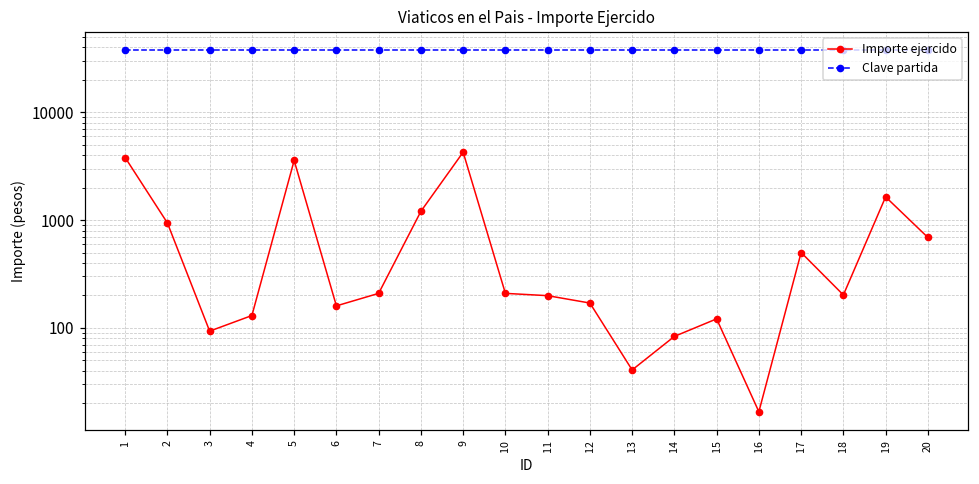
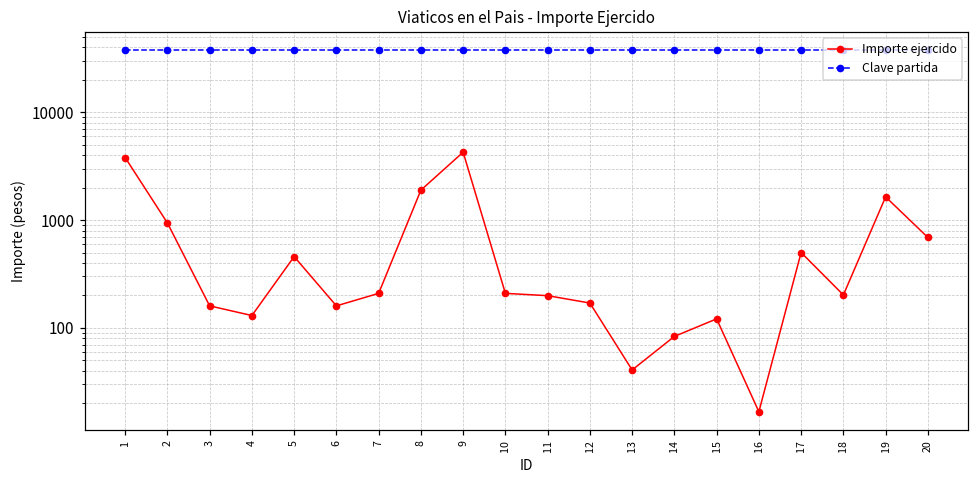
Importe ejercido, 3: 90 -> 160
Importe ejercido, 5: 3600 -> 500
Importe ejercido, 8: 1200 -> 1900
